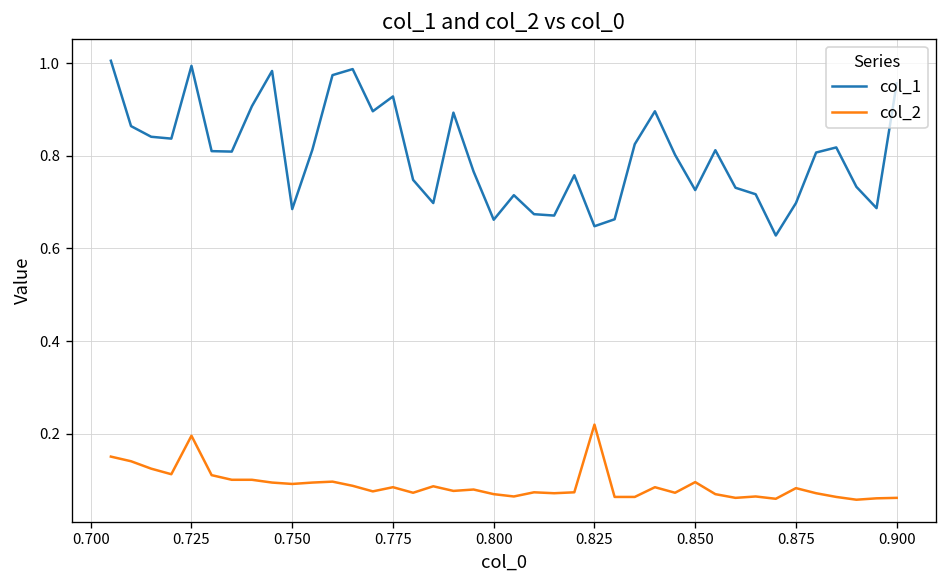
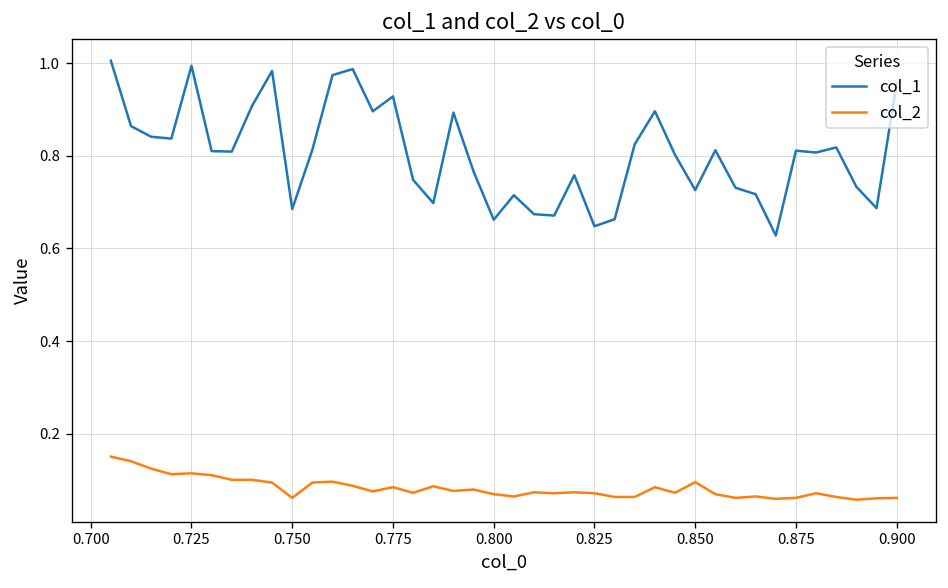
col_2, 0.725: 0.20 -> 0.12
col_2, 0.750: 0.09 -> 0.06
col_2, 0.825: 0.22 -> 0.07
col_1, 0.875: 0.70 -> 0.81
col_2, 0.875: 0.08 -> 0.06
